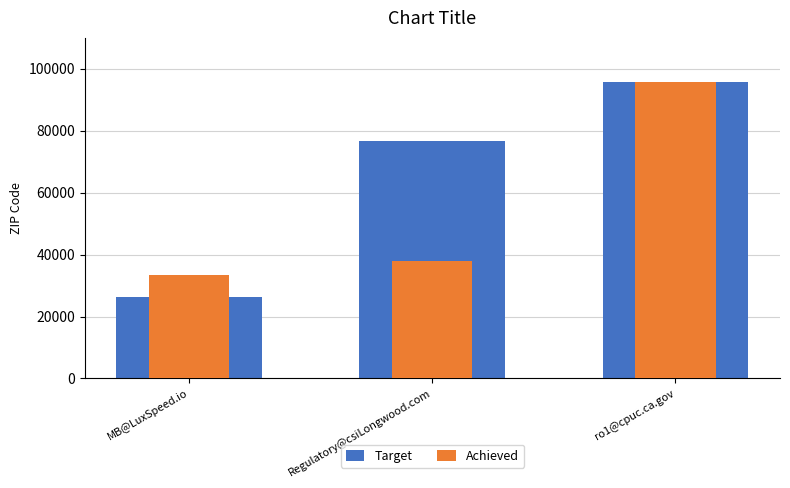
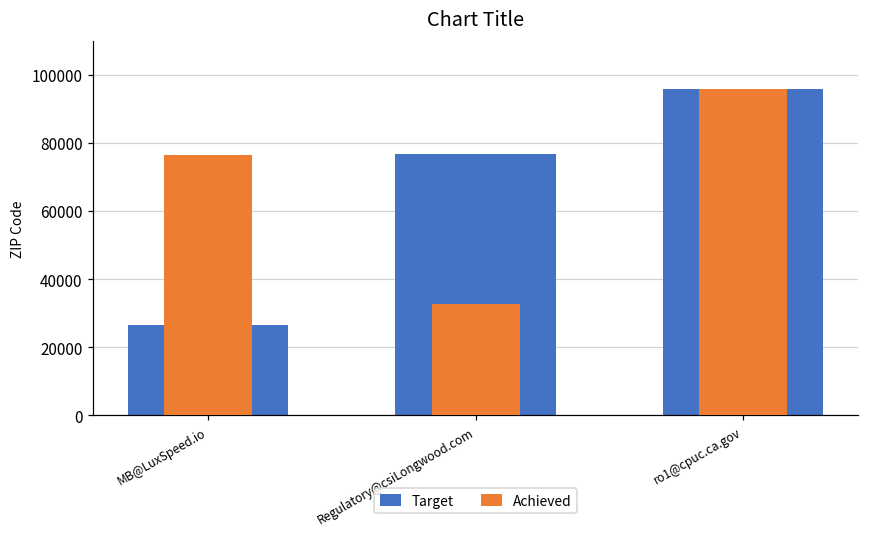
Achieved, MB@LuxSpeed.io: 33000 -> 77000
Achieved, Regulatory@csiLongwood.com: 38000 -> 33000
